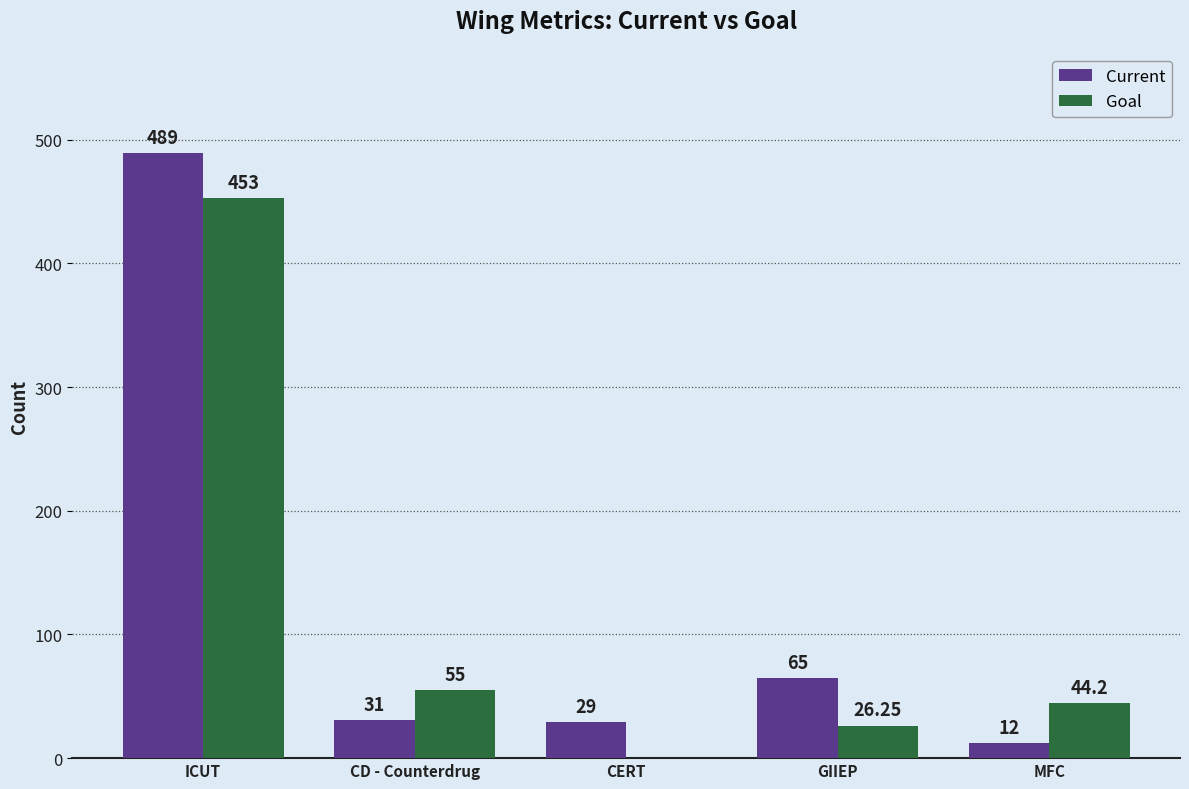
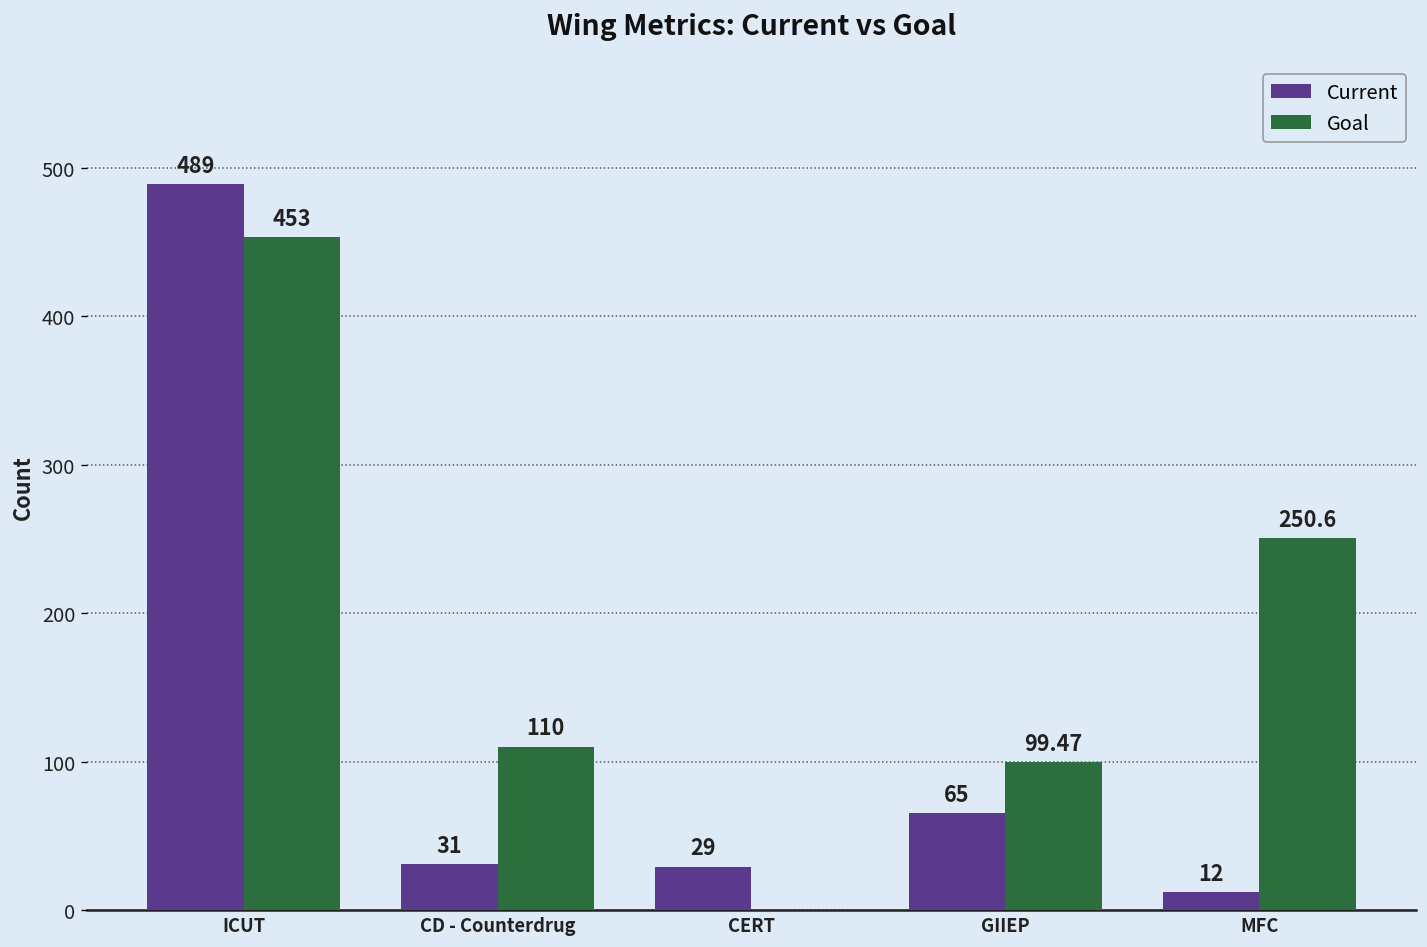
Goal, CD - Counterdrug: 55 -> 110
Goal, GIIEP: 26.25 -> 99.47
Goal, MFC: 44.2 -> 250.6
